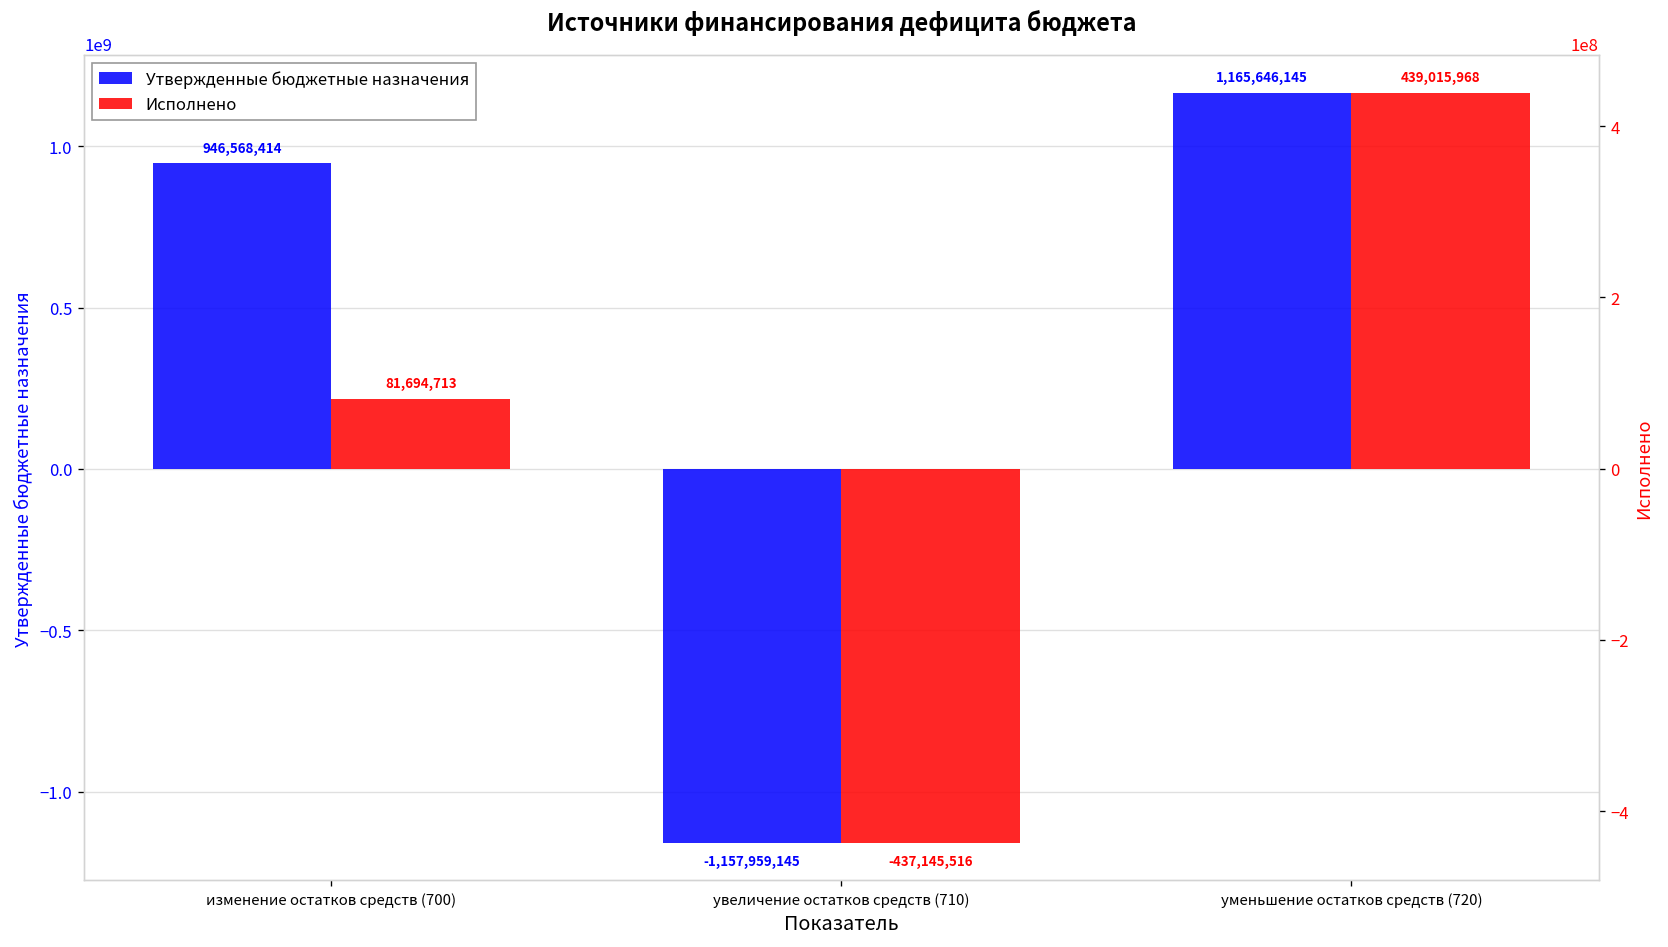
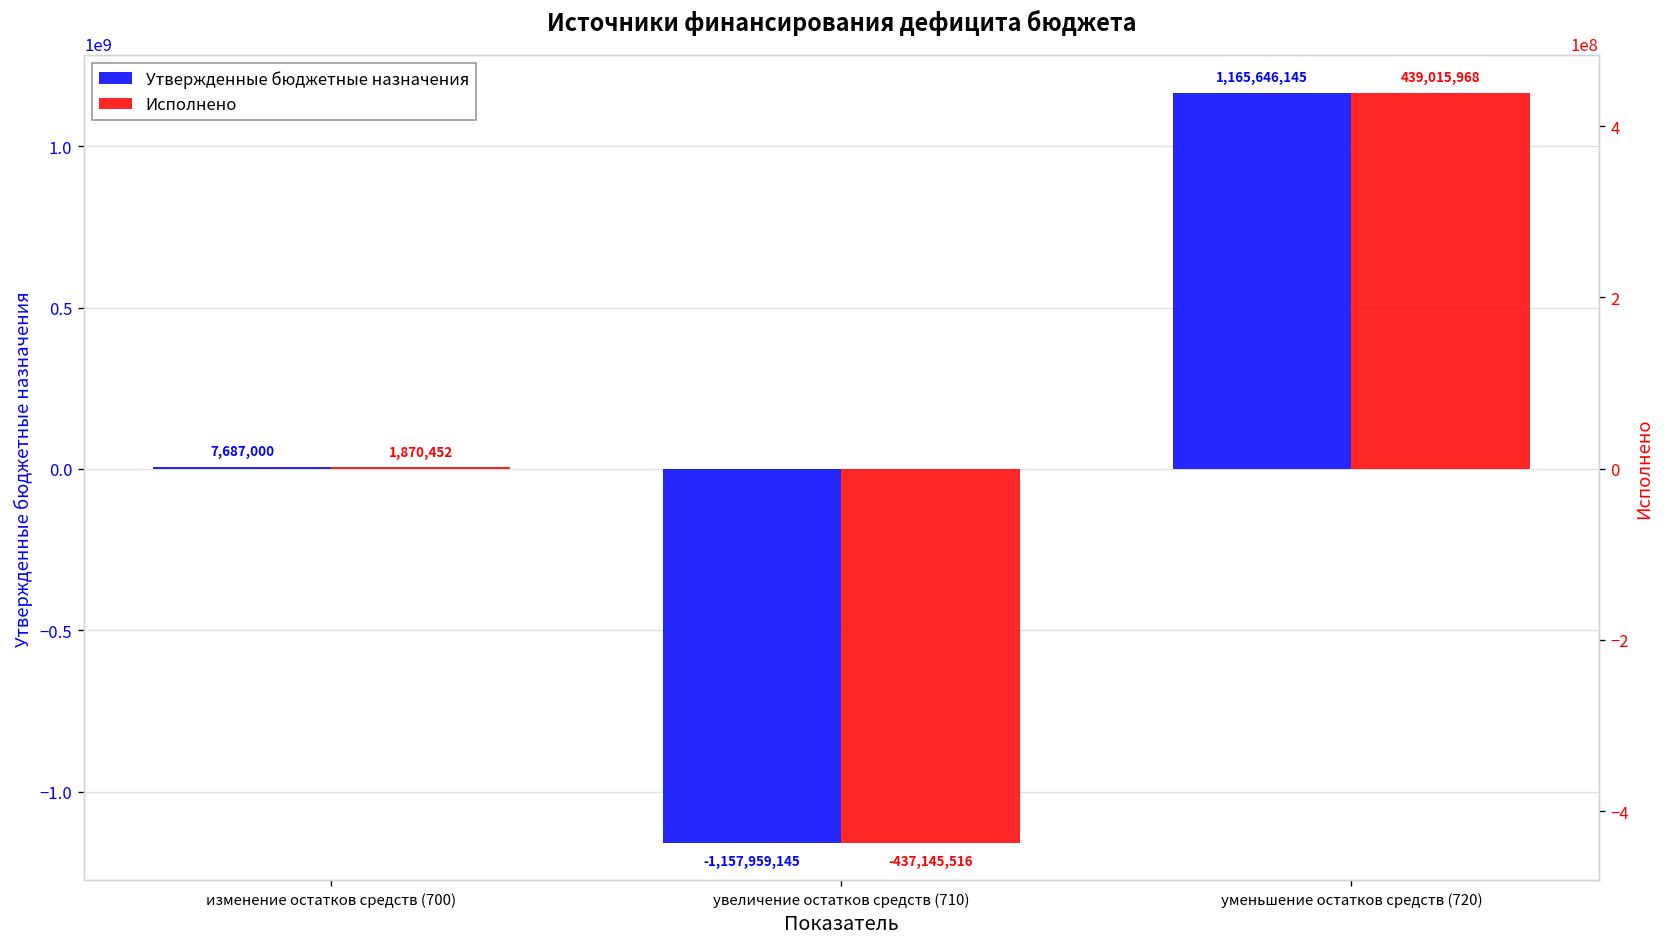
Утвержденные бюджетные назначения, изменение остатков средств (700): 946,568,414 -> 7,687,000
Исполнено, изменение остатков средств (700): 81,694,713 -> 1,870,452
